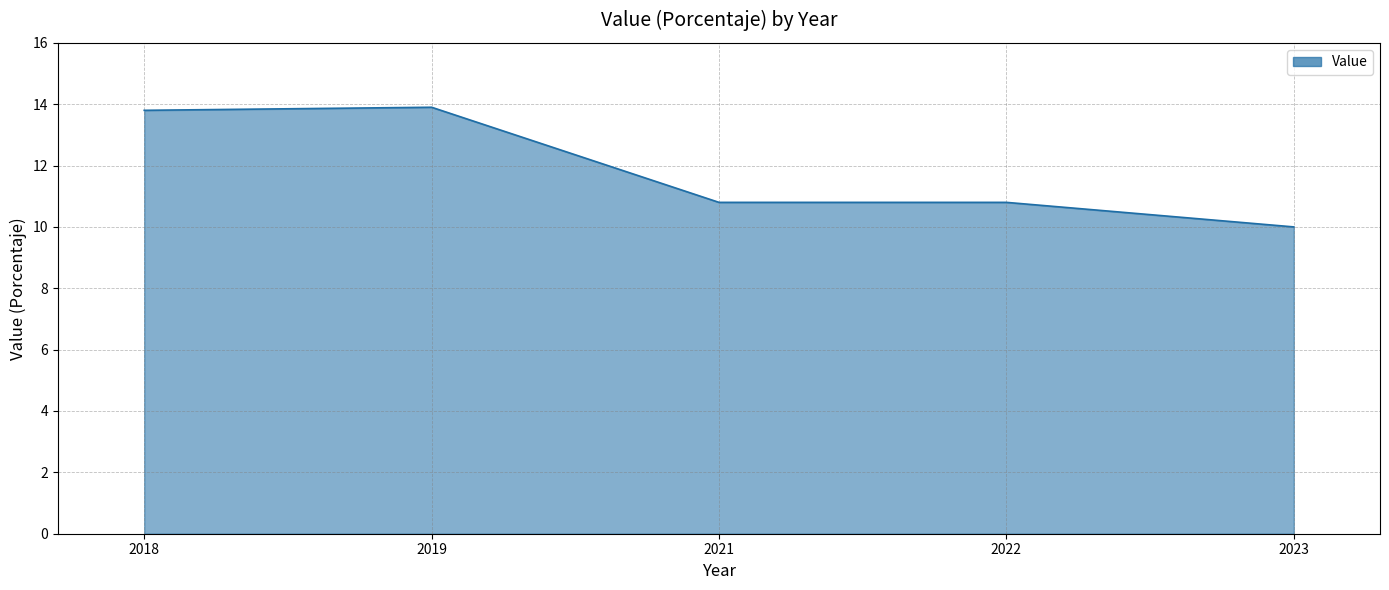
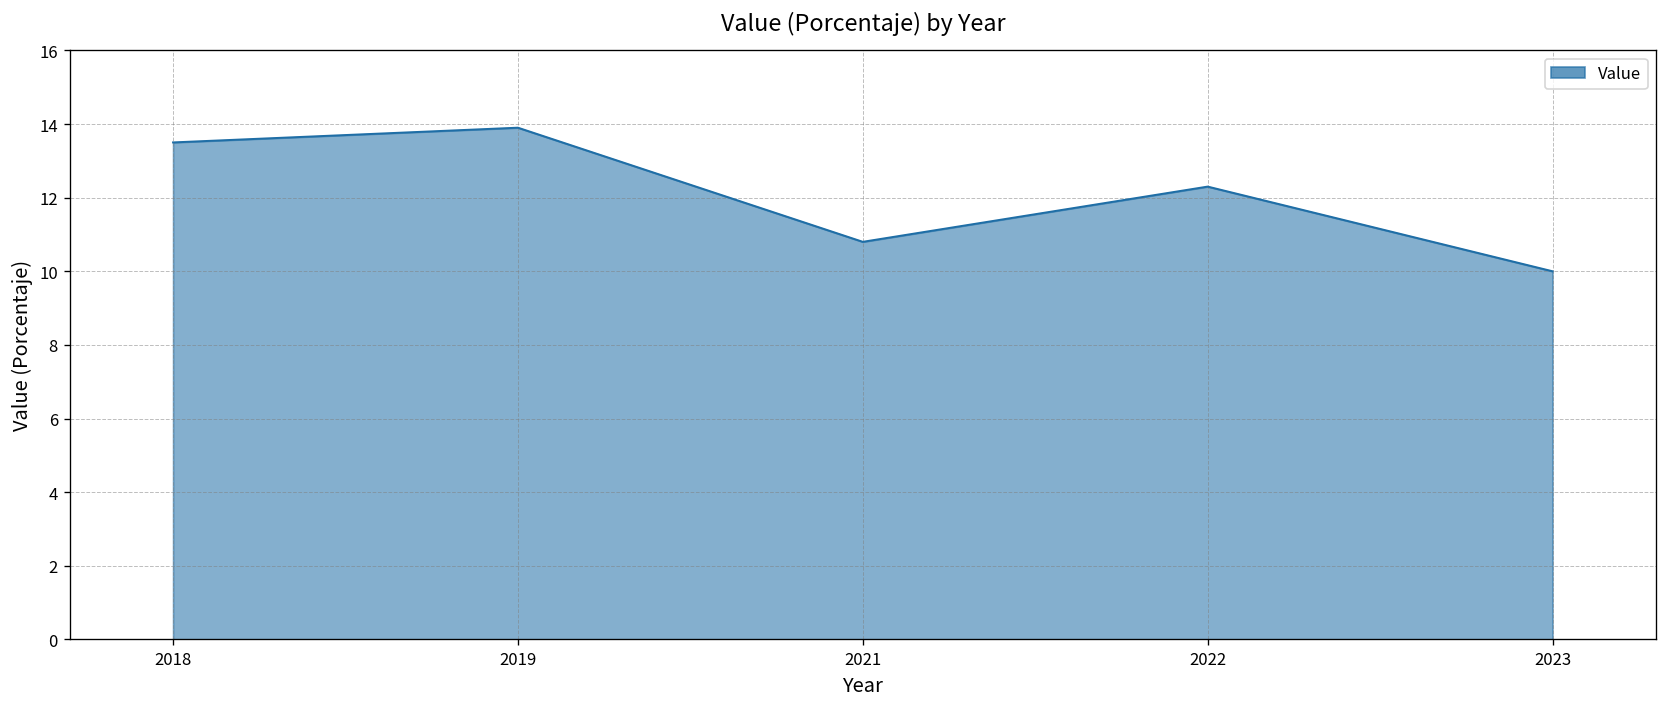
2018: 13.8 -> 13.5
2022: 10.8 -> 12.3
